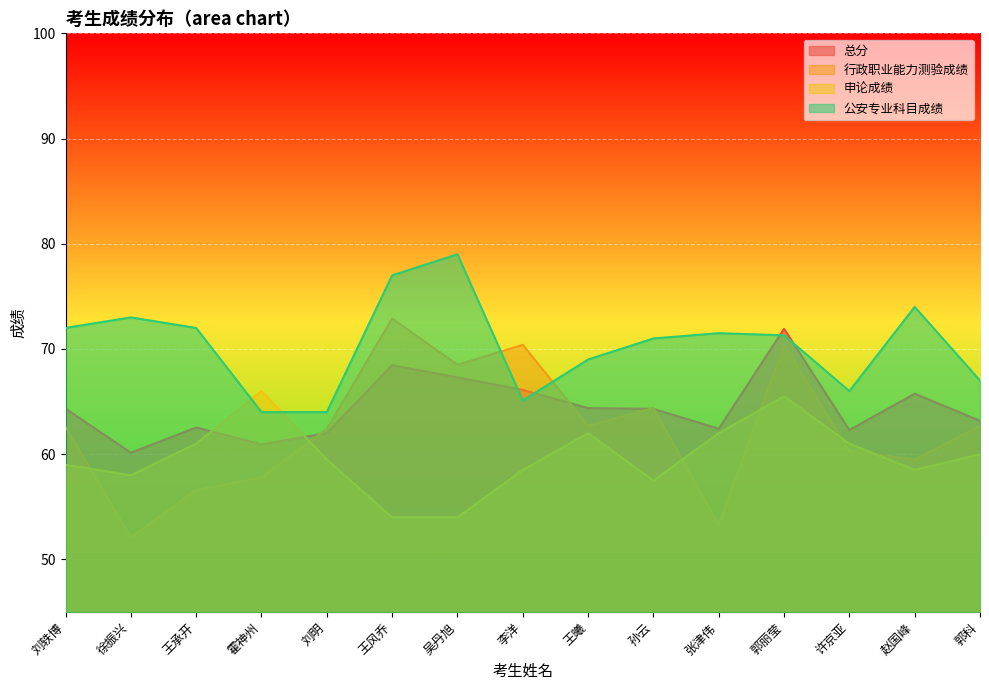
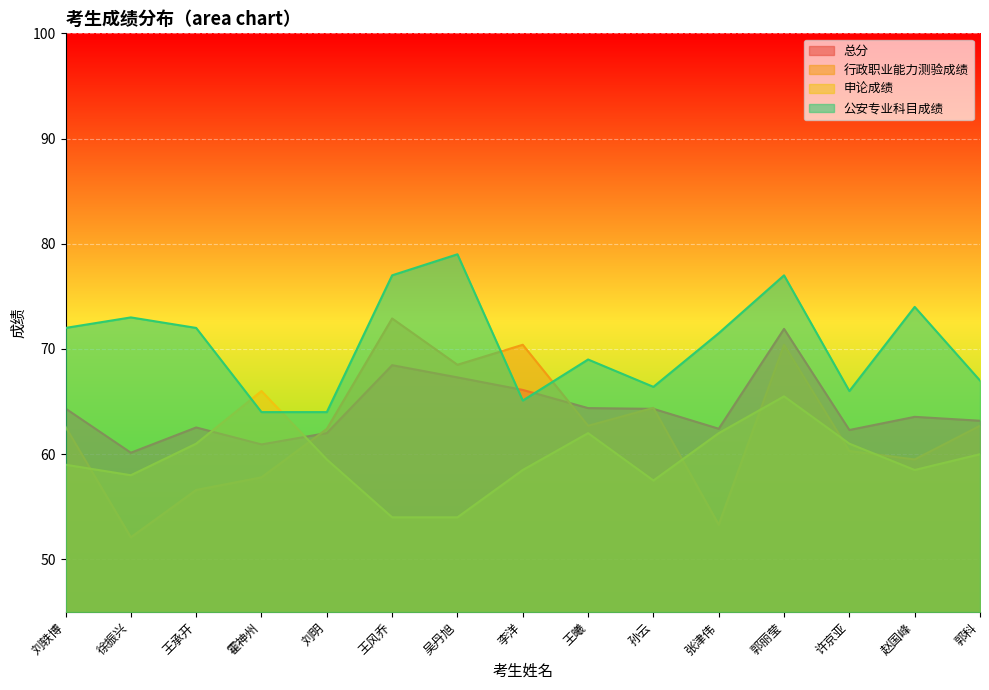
公安专业科目成绩, 孙云: 71.0 -> 66.4
公安专业科目成绩, 郭丽莹: 71.3 -> 77.0
总分, 赵国峰: 65.8 -> 63.6
